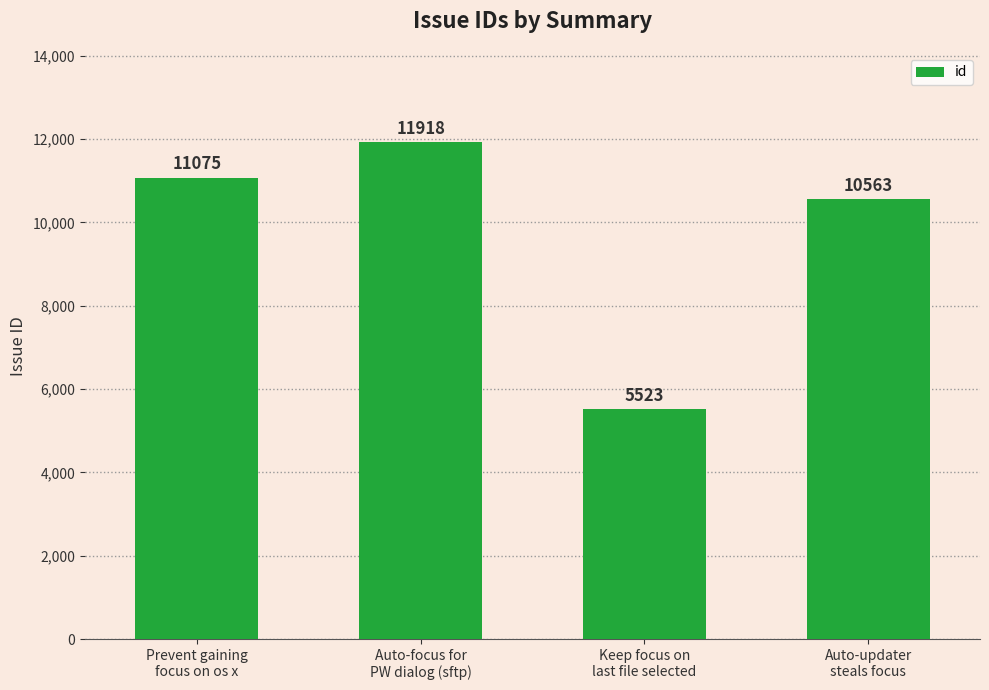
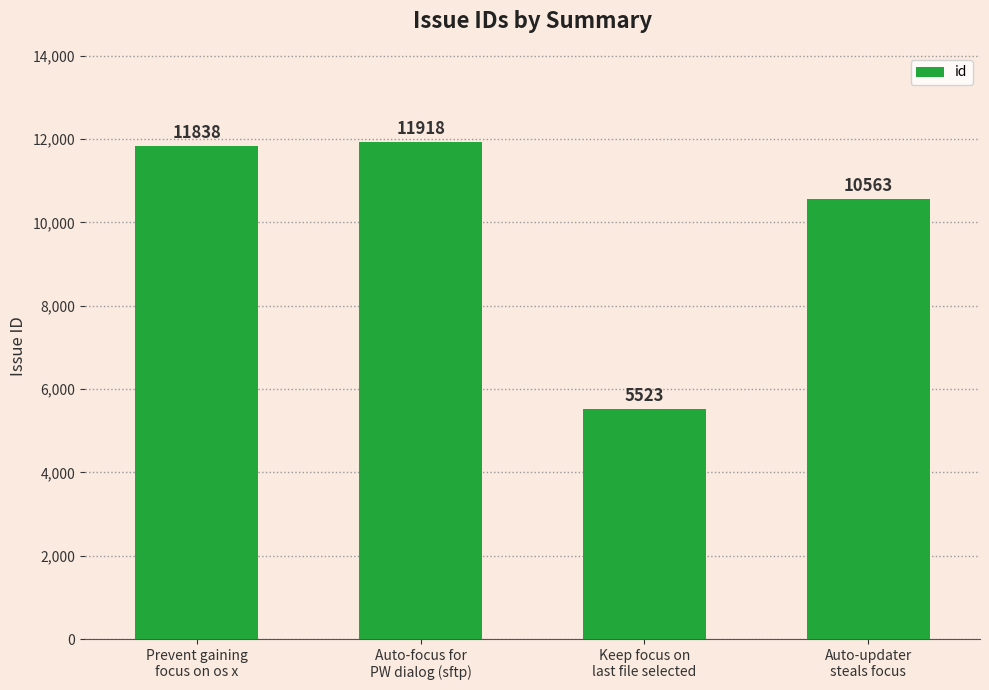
Prevent gaining focus on os x: 11075 -> 11838
